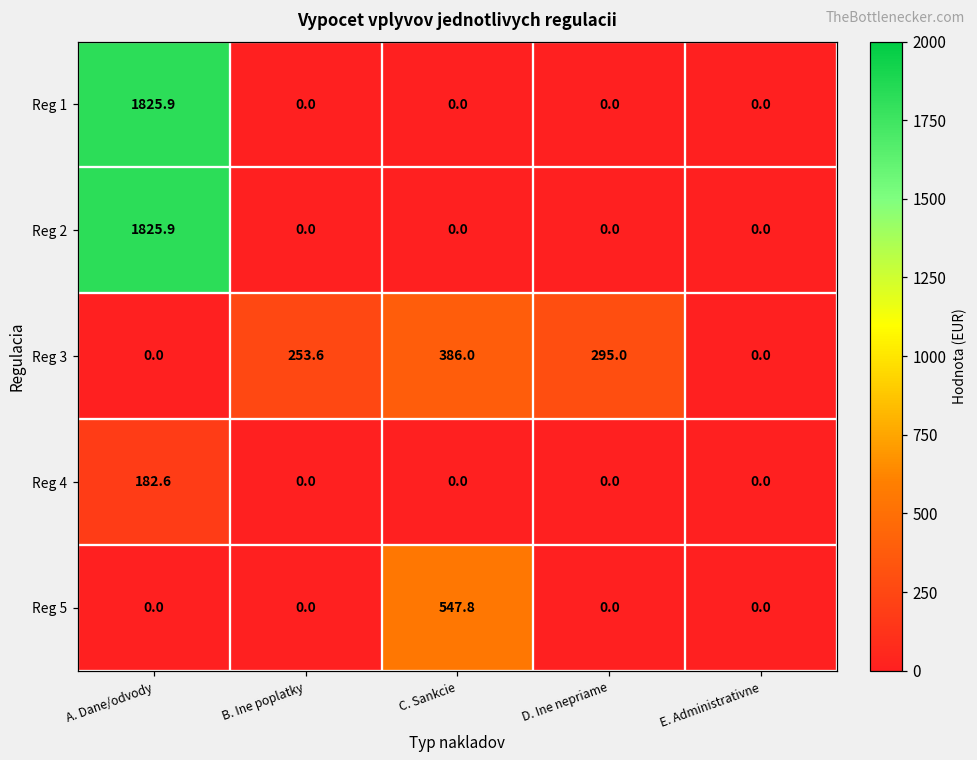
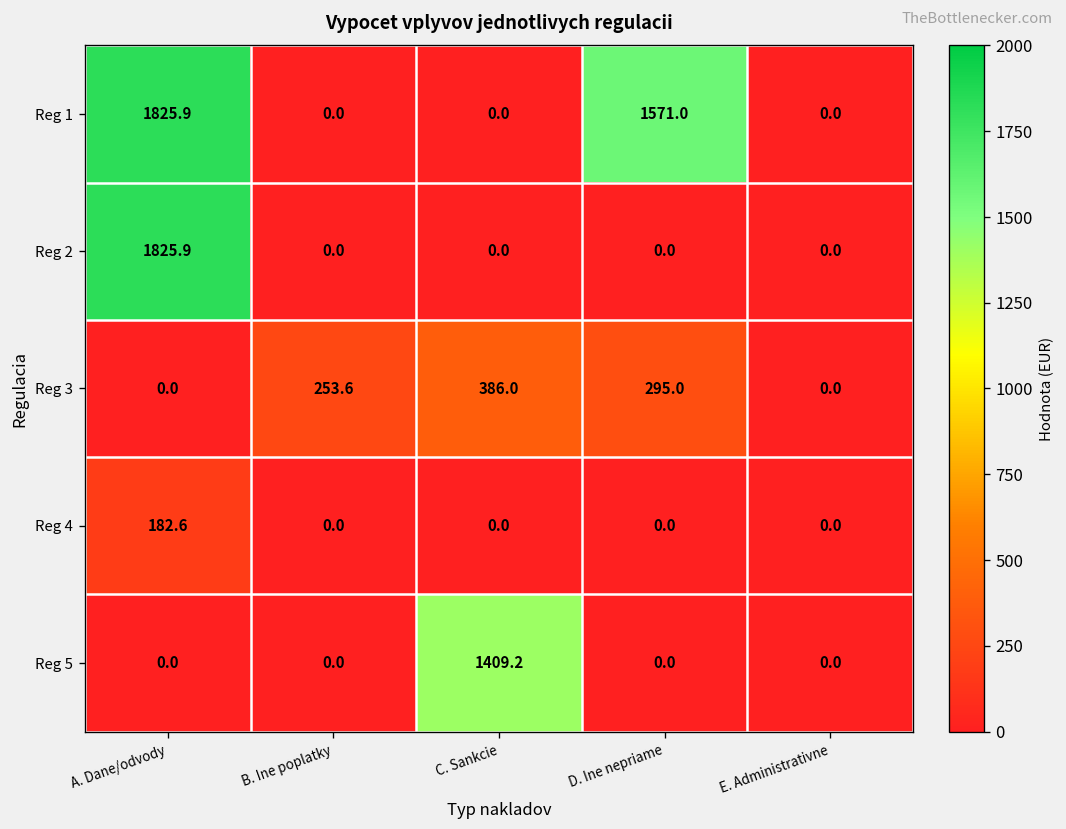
Reg 1, D. Ine nepriame: 0.0 -> 1571.0
Reg 5, C. Sankcie: 547.8 -> 1409.2
